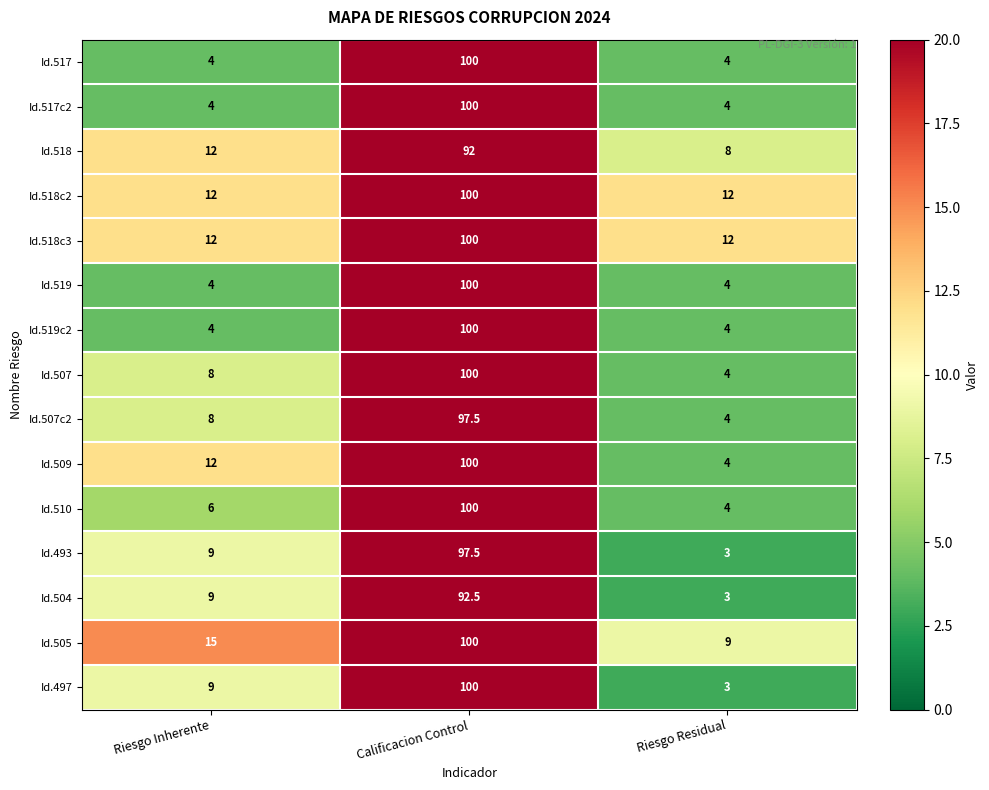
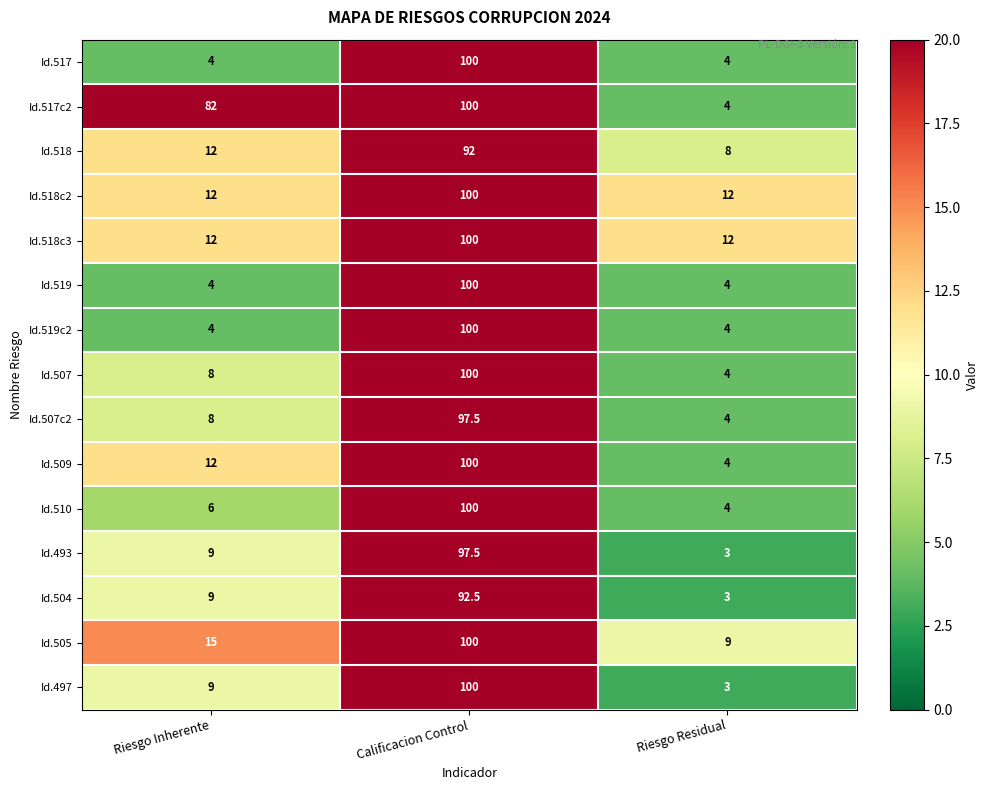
Id.517c2, Riesgo Inherente: 4 -> 82
